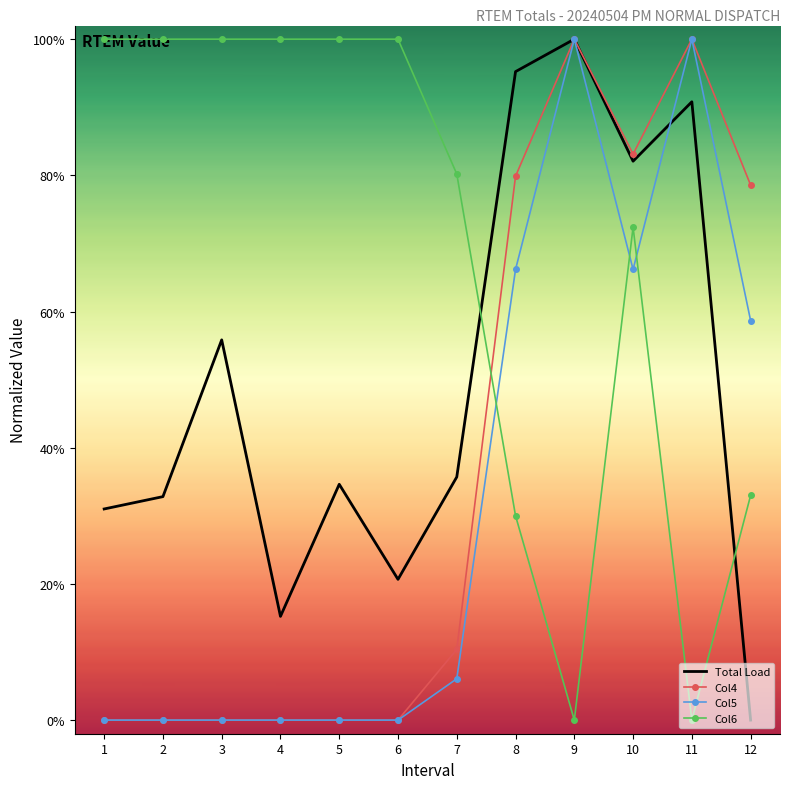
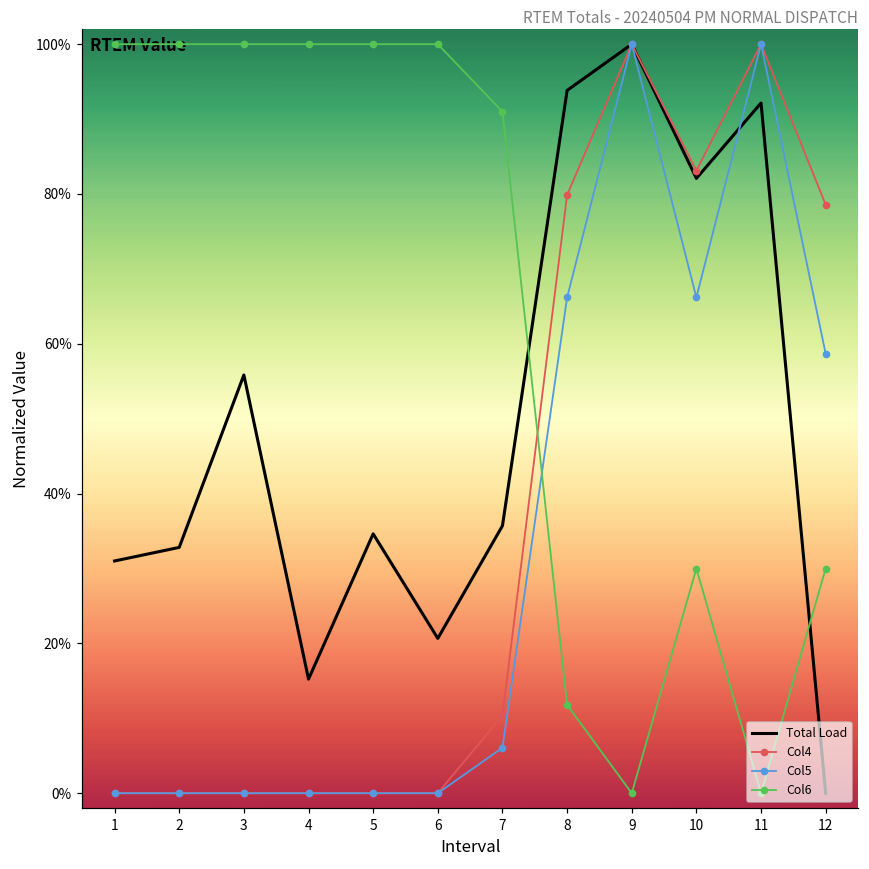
Col6, 7: 80% -> 91%
Total Load, 8: 95% -> 94%
Col6, 8: 30% -> 12%
Col6, 10: 72% -> 30%
Total Load, 11: 91% -> 92%
Col6, 12: 33% -> 30%
